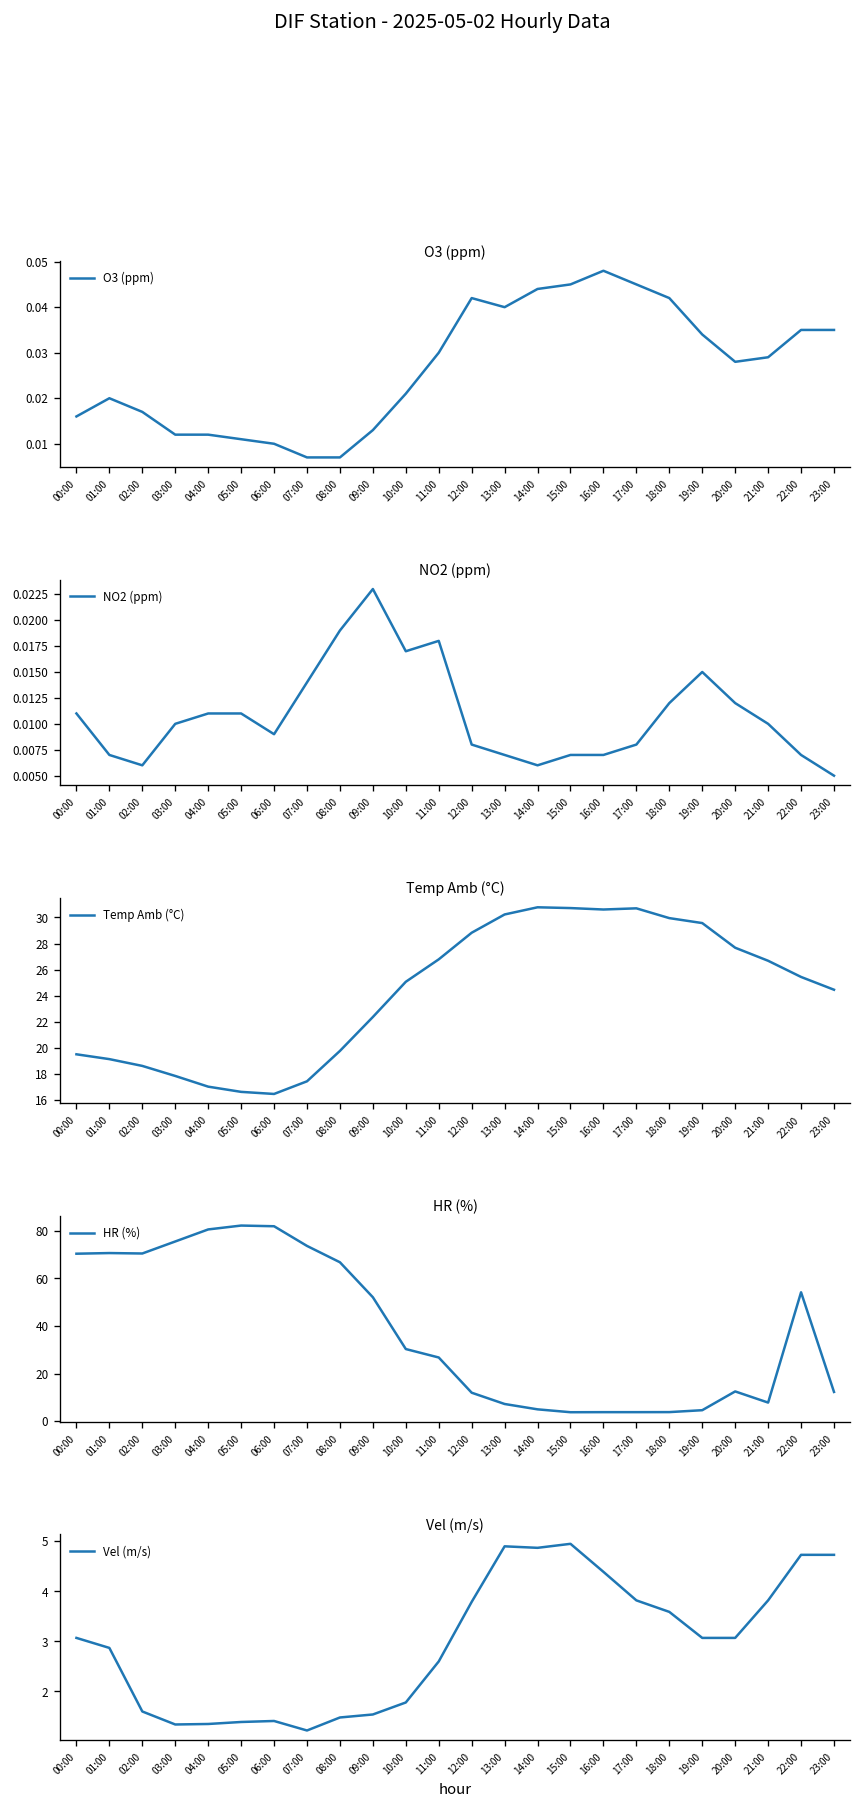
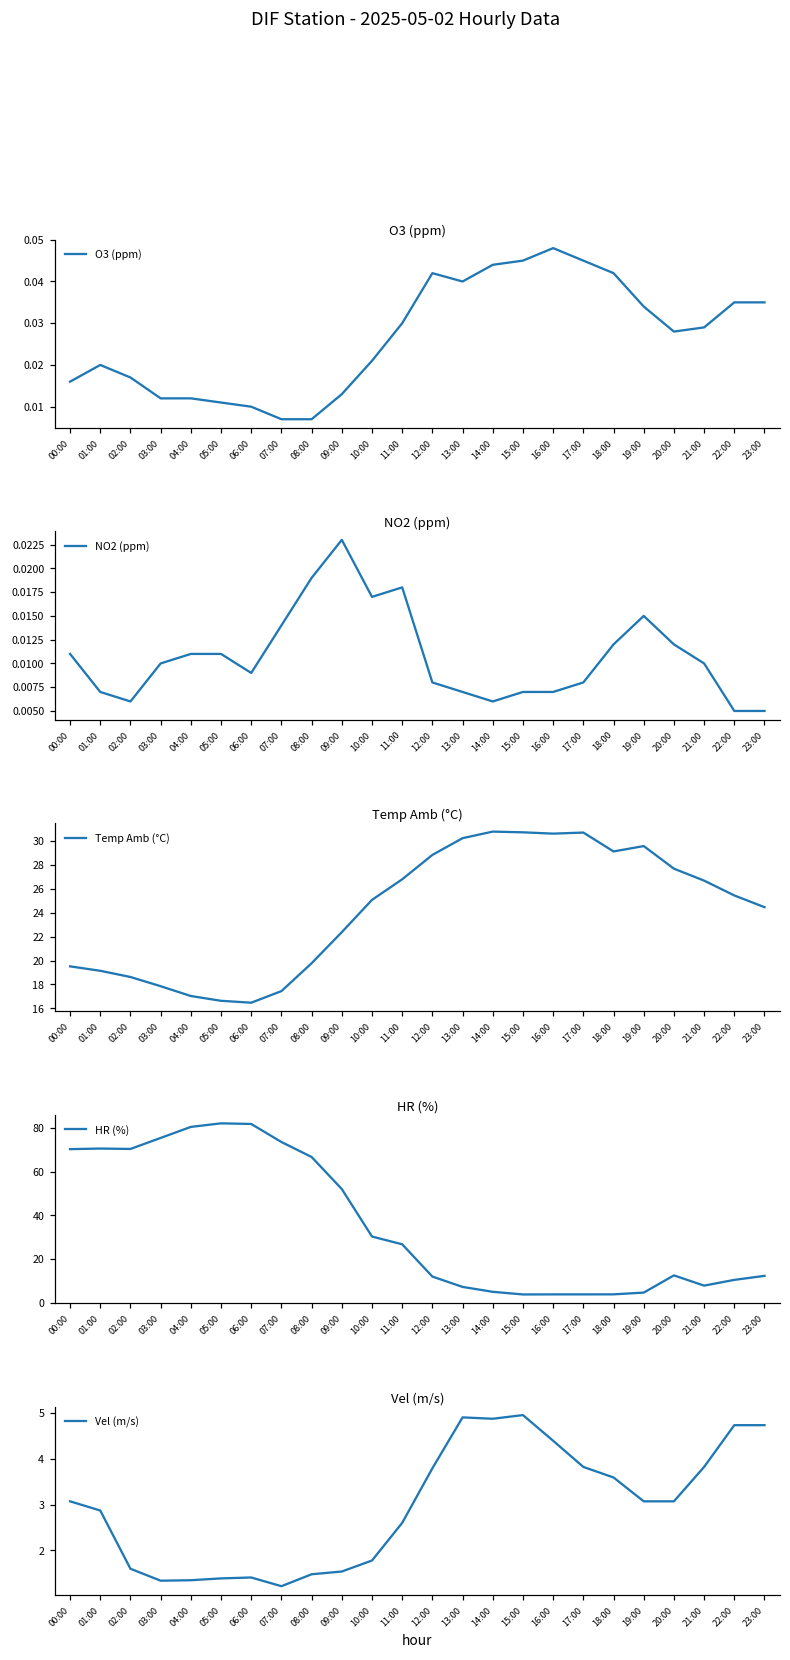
NO2 (ppm), 22:00: 0.007 -> 0.005
Temp Amb (°C), 18:00: 30.0 -> 29.1
HR (%), 22:00: 54 -> 10
